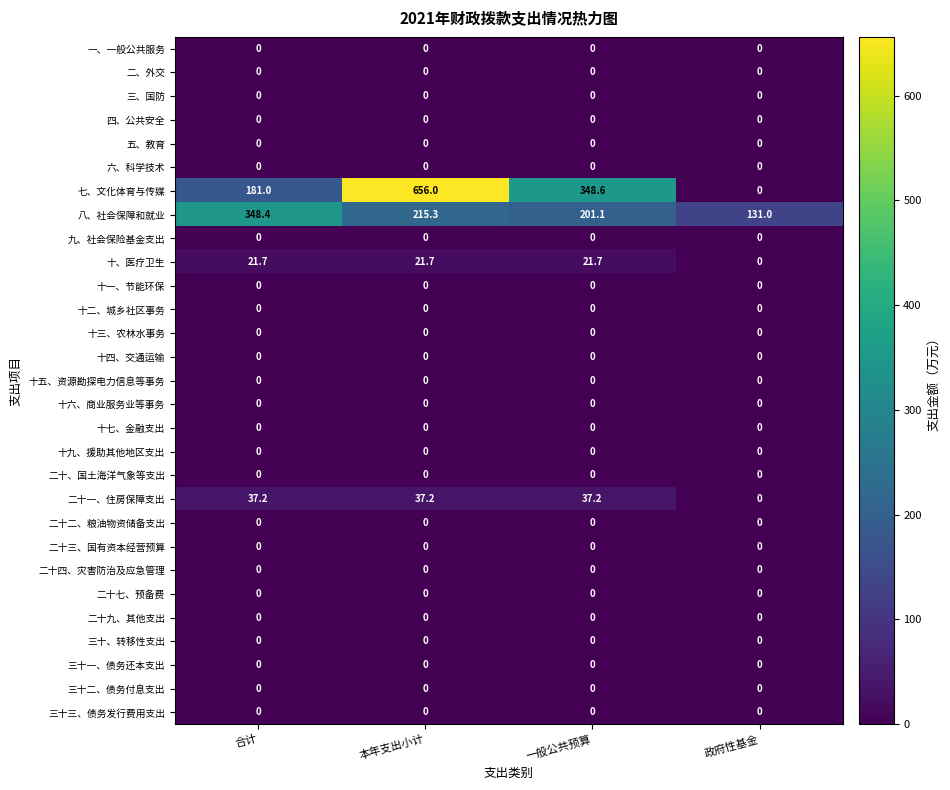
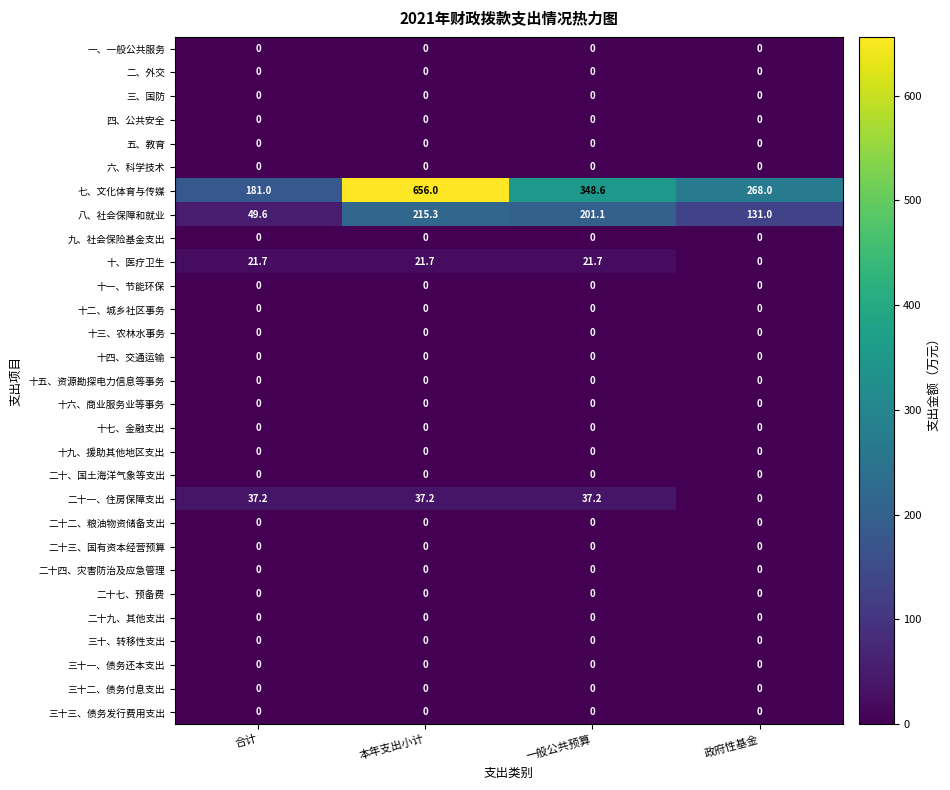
七、文化体育与传媒, 政府性基金: 0 -> 268.0
八、社会保障和就业, 合计: 348.4 -> 49.6
